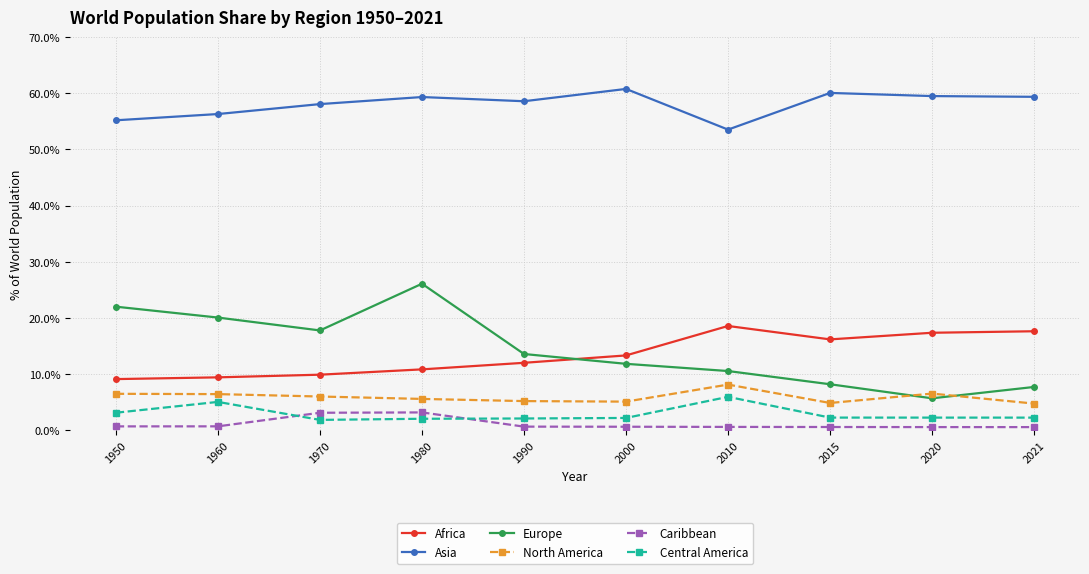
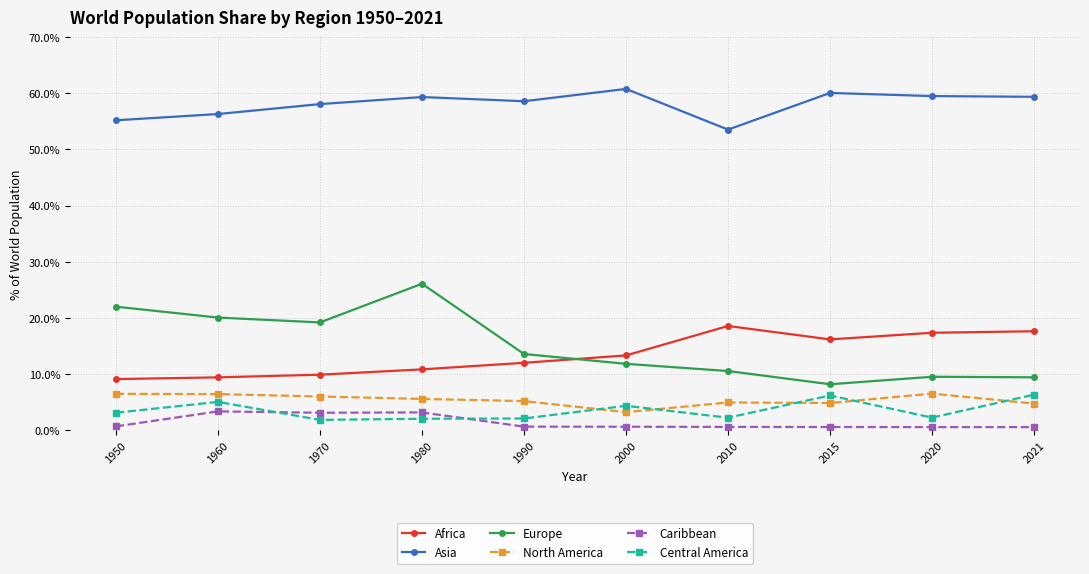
Caribbean, 1960: 1% -> 3%
Europe, 1970: 18% -> 19%
North America, 2000: 5% -> 3%
Central America, 2000: 2% -> 4%
North America, 2010: 8% -> 5%
Central America, 2010: 6% -> 2%
Central America, 2015: 2% -> 6%
Europe, 2020: 6% -> 10%
Europe, 2021: 8% -> 9%
Central America, 2021: 2% -> 6%
